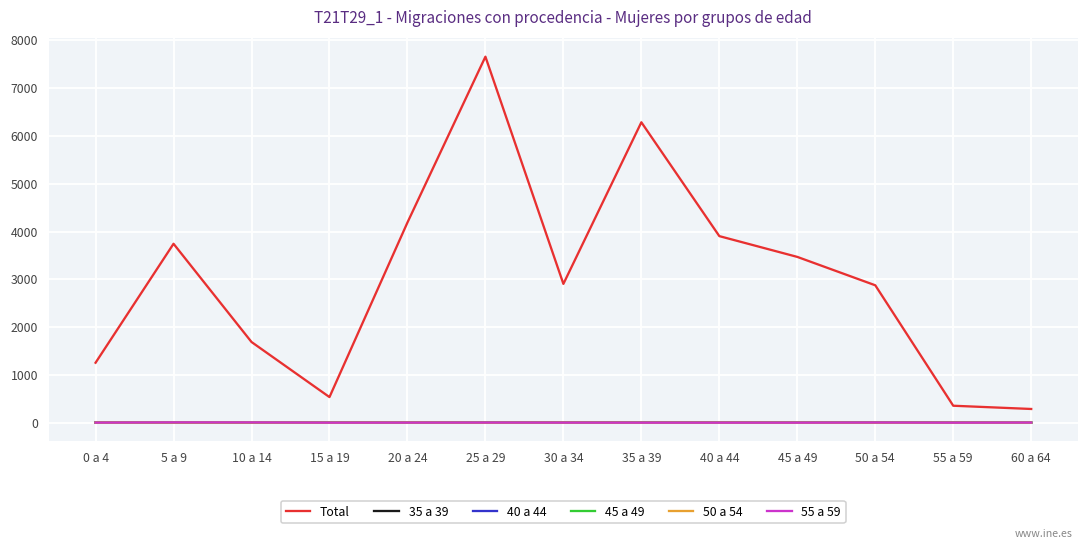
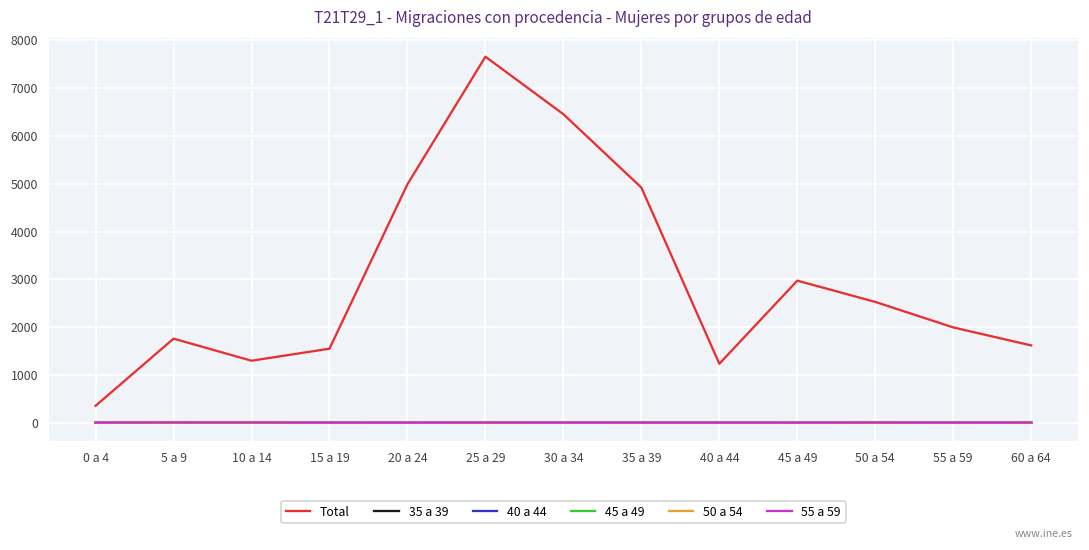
Total, 0 a 4: 1300 -> 400
Total, 5 a 9: 3700 -> 1800
Total, 10 a 14: 1700 -> 1300
Total, 15 a 19: 500 -> 1500
Total, 20 a 24: 4200 -> 5000
Total, 30 a 34: 2900 -> 6500
Total, 35 a 39: 6300 -> 4900
Total, 40 a 44: 3900 -> 1200
Total, 45 a 49: 3500 -> 3000
Total, 50 a 54: 2900 -> 2500
Total, 55 a 59: 400 -> 2000
Total, 60 a 64: 300 -> 1600
